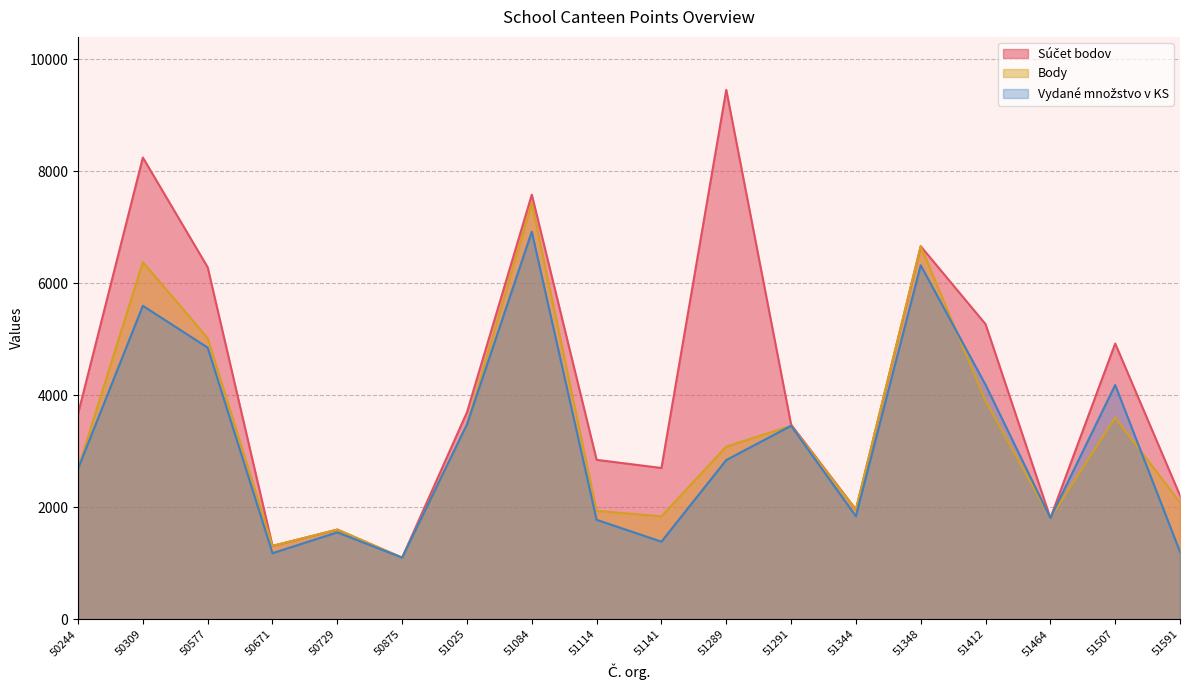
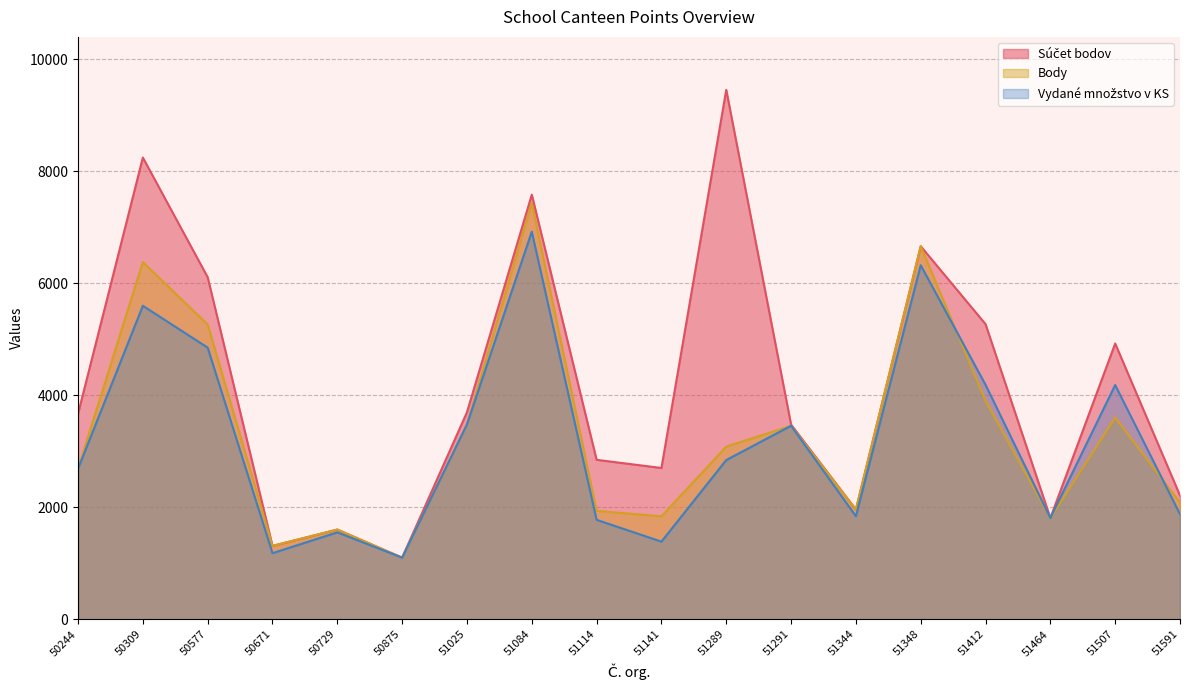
Súčet bodov, 50577: 6300 -> 6100
Body, 50577: 5000 -> 5300
Vydané množstvo v KS, 51591: 1200 -> 1900
